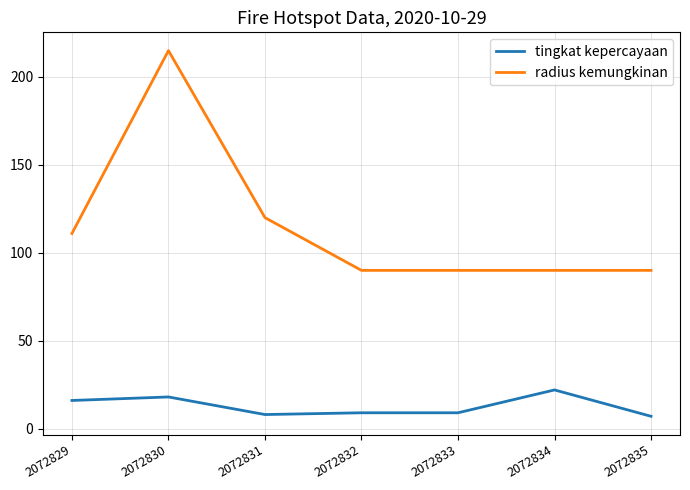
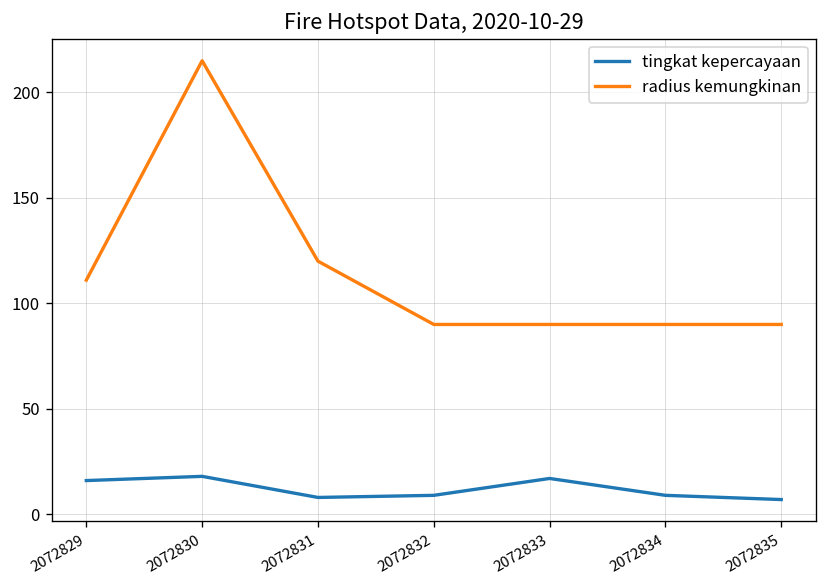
tingkat kepercayaan, 2072833: 9 -> 17
tingkat kepercayaan, 2072834: 22 -> 9
